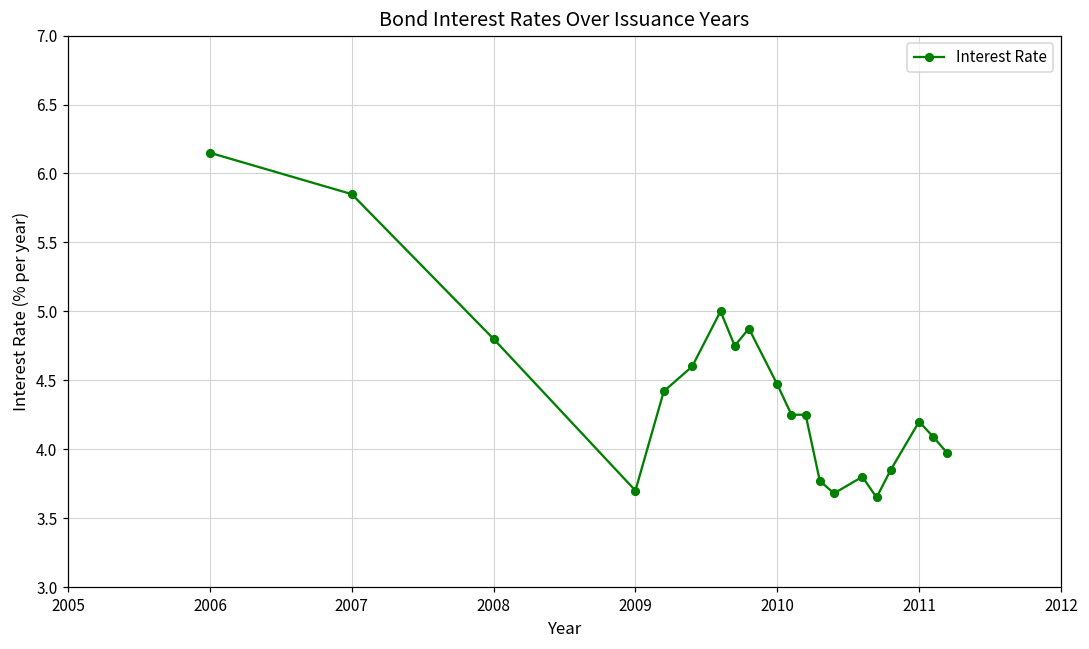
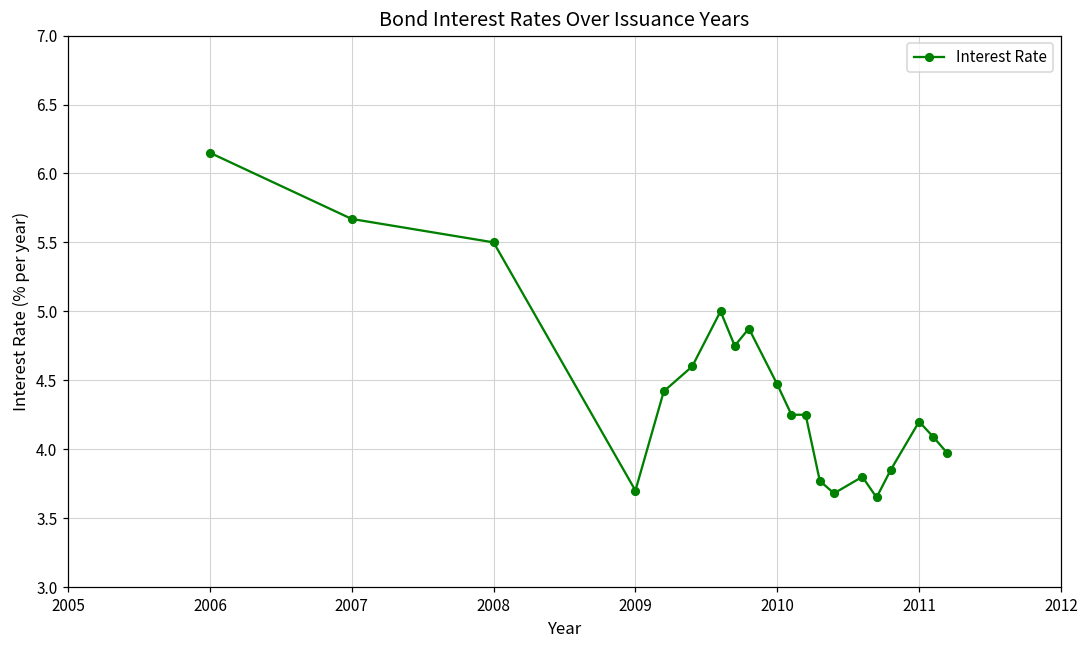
2007: 5.85 -> 5.67
2008: 4.8 -> 5.5
